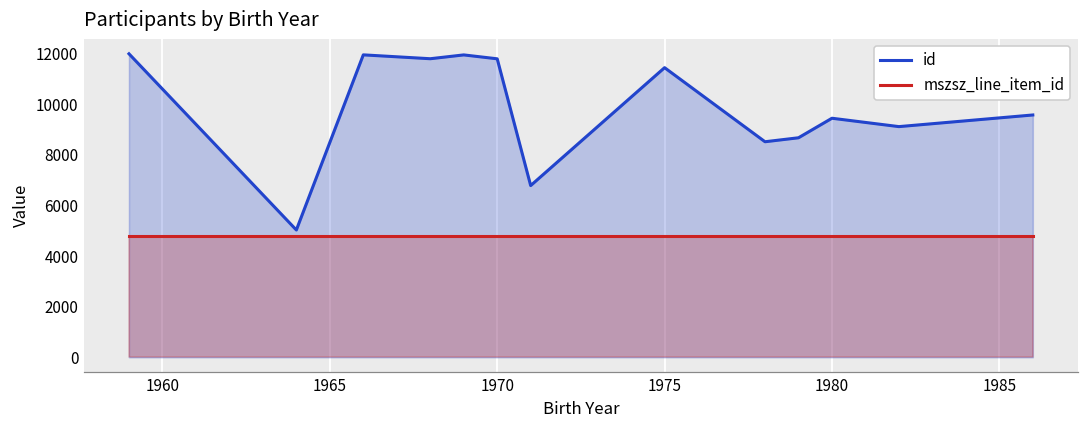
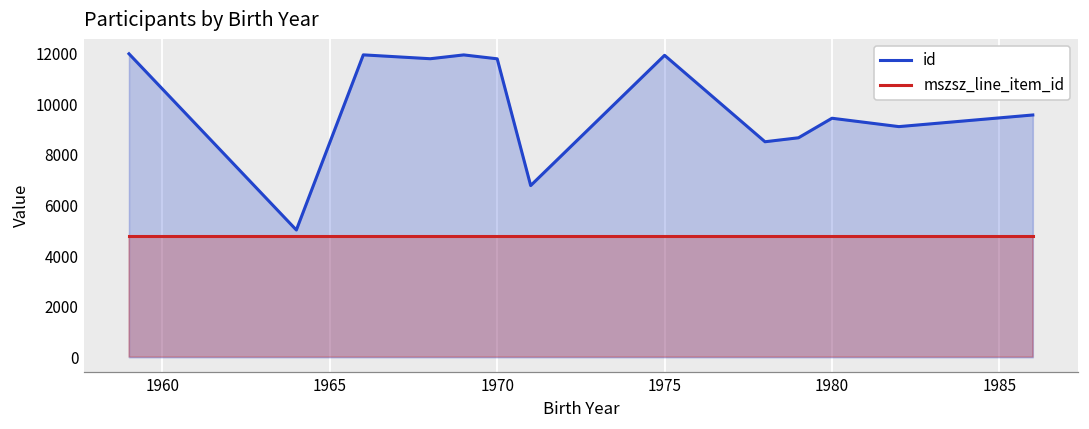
id, 1975: 11400 -> 11900
